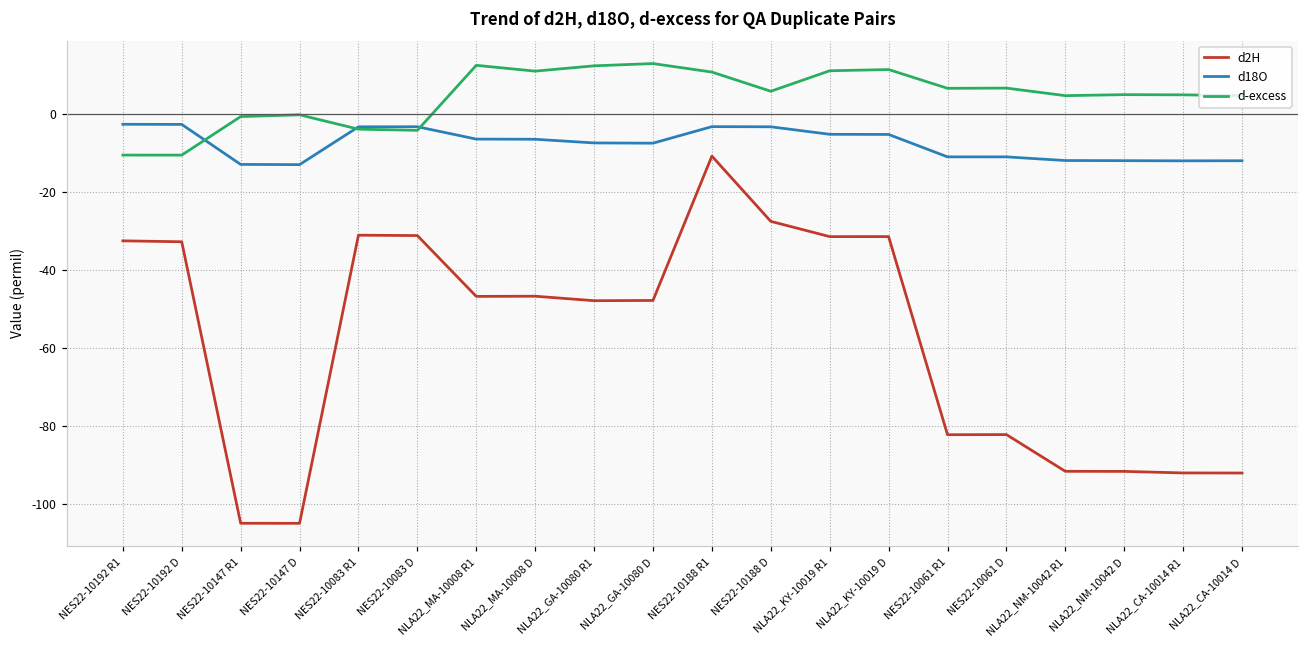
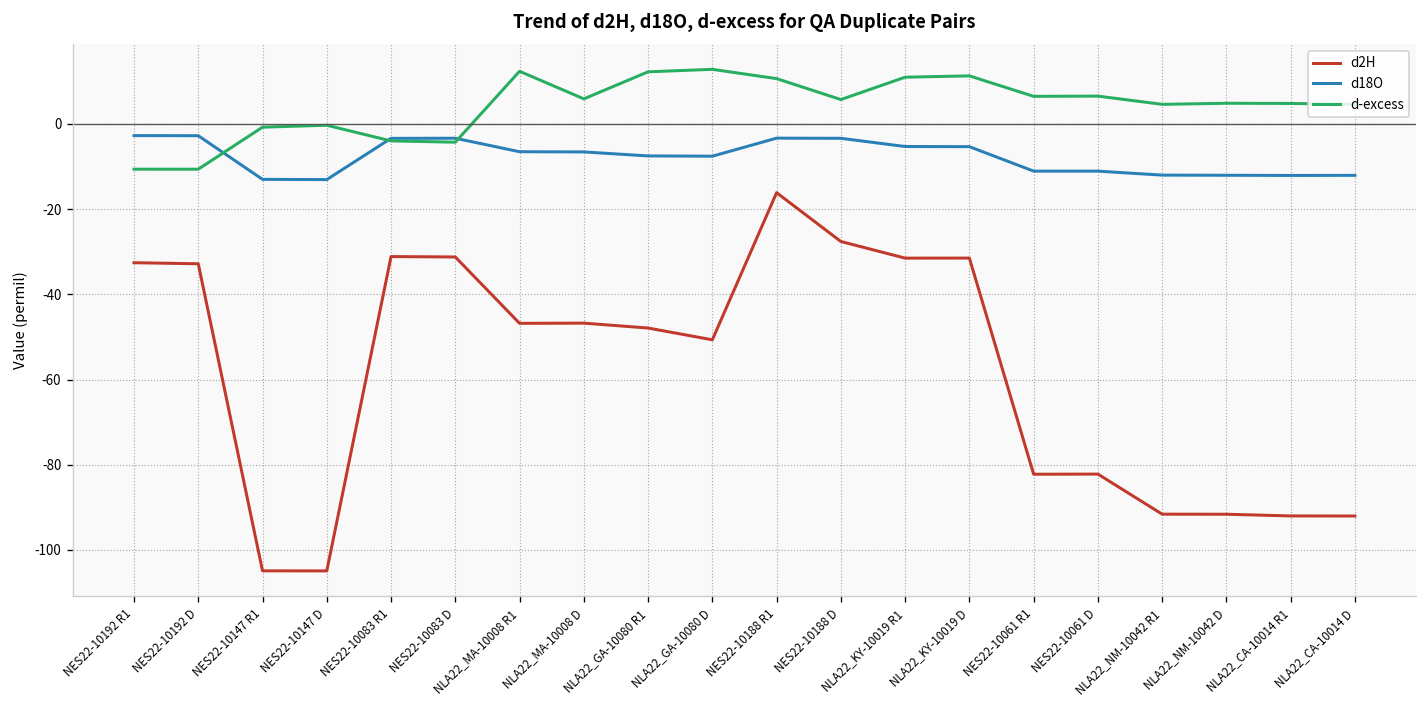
d-excess, NLA22_MA-10008 D: 11 -> 6
d2H, NLA22_GA-10080 D: -48 -> -51
d2H, NES22-10188 R1: -11 -> -16
